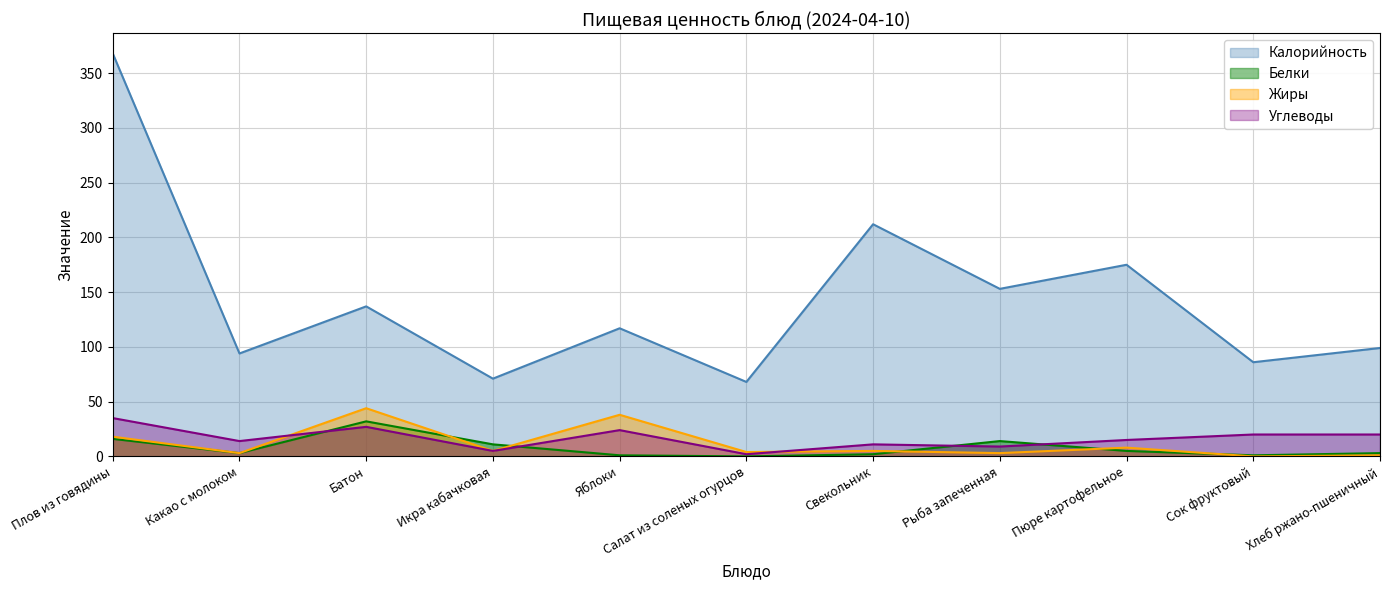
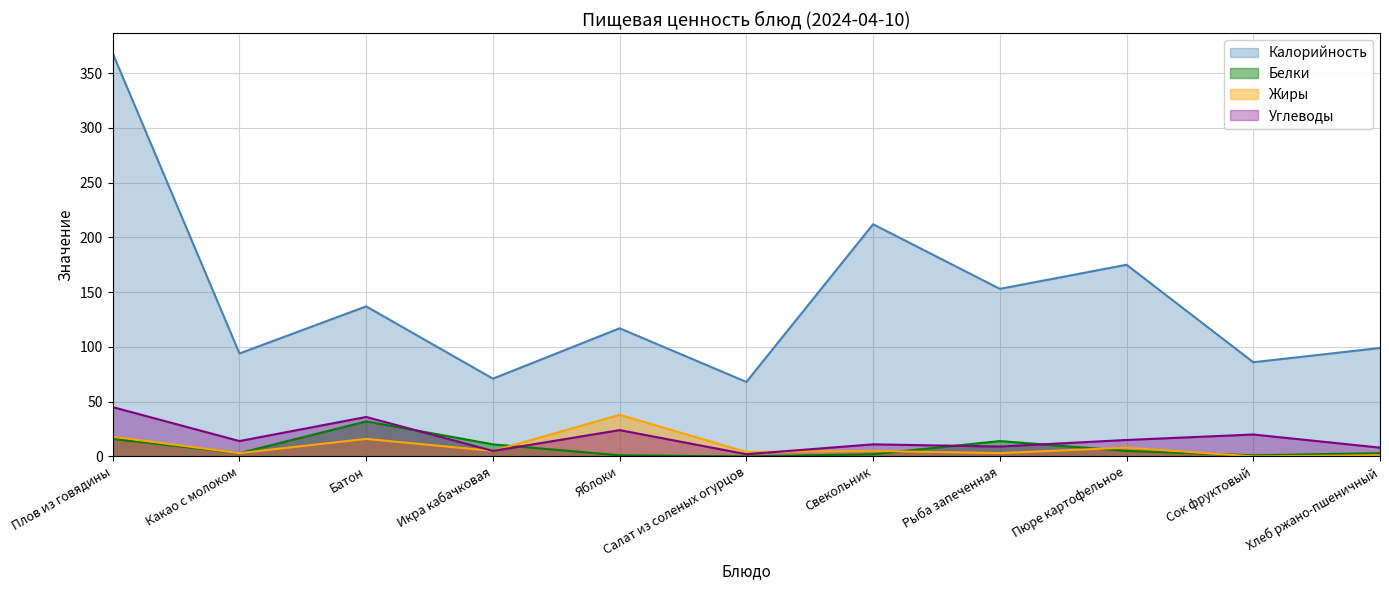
Углеводы, Плов из говядины: 35 -> 45
Жиры, Батон: 44 -> 16
Углеводы, Батон: 27 -> 36
Углеводы, Хлеб ржано-пшеничный: 20 -> 8
